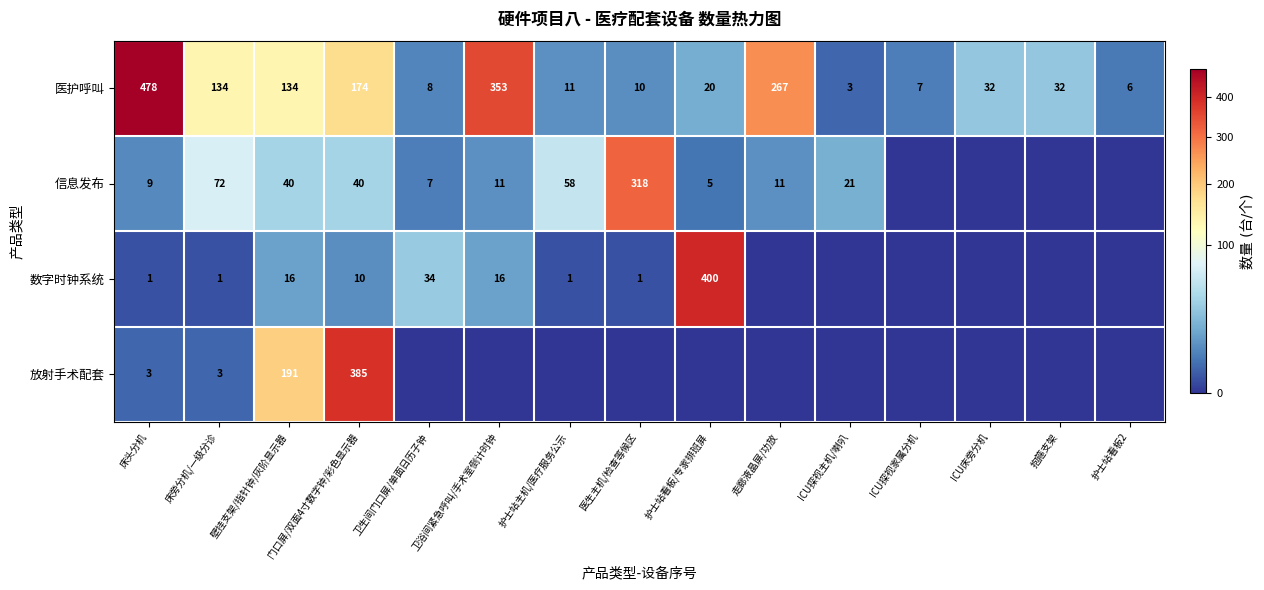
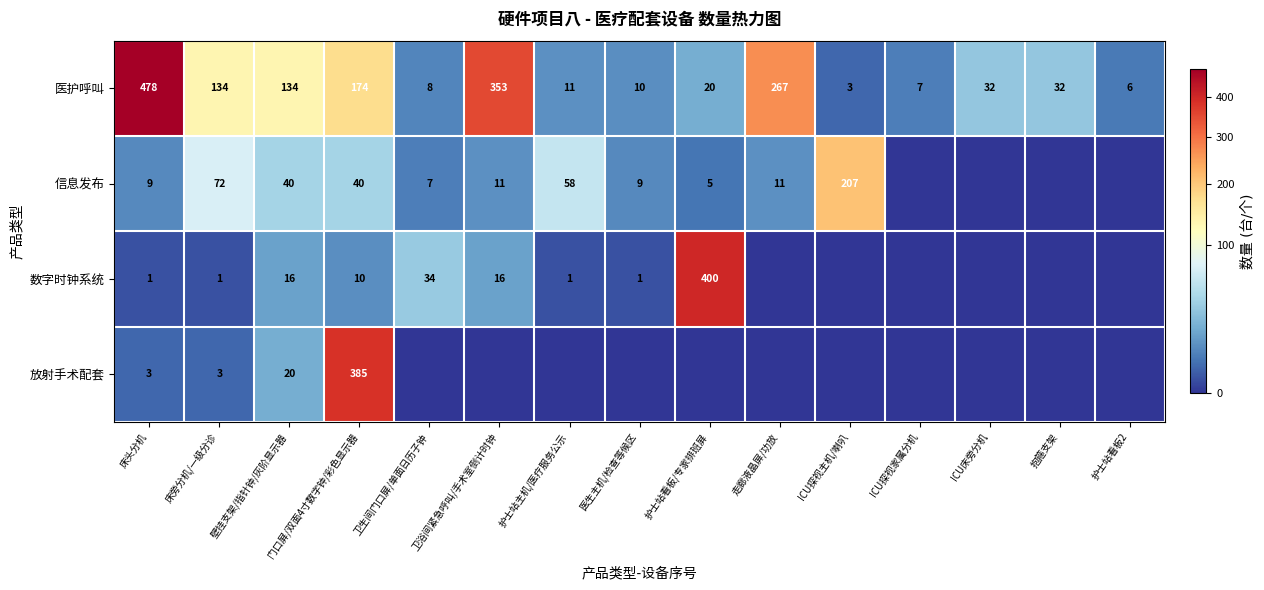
信息发布, 医生主机/检查等候区: 318 -> 9
信息发布, ICU探视主机/喇叭: 21 -> 207
放射手术配套, 壁挂支架/指针钟/灰阶显示器: 191 -> 20
